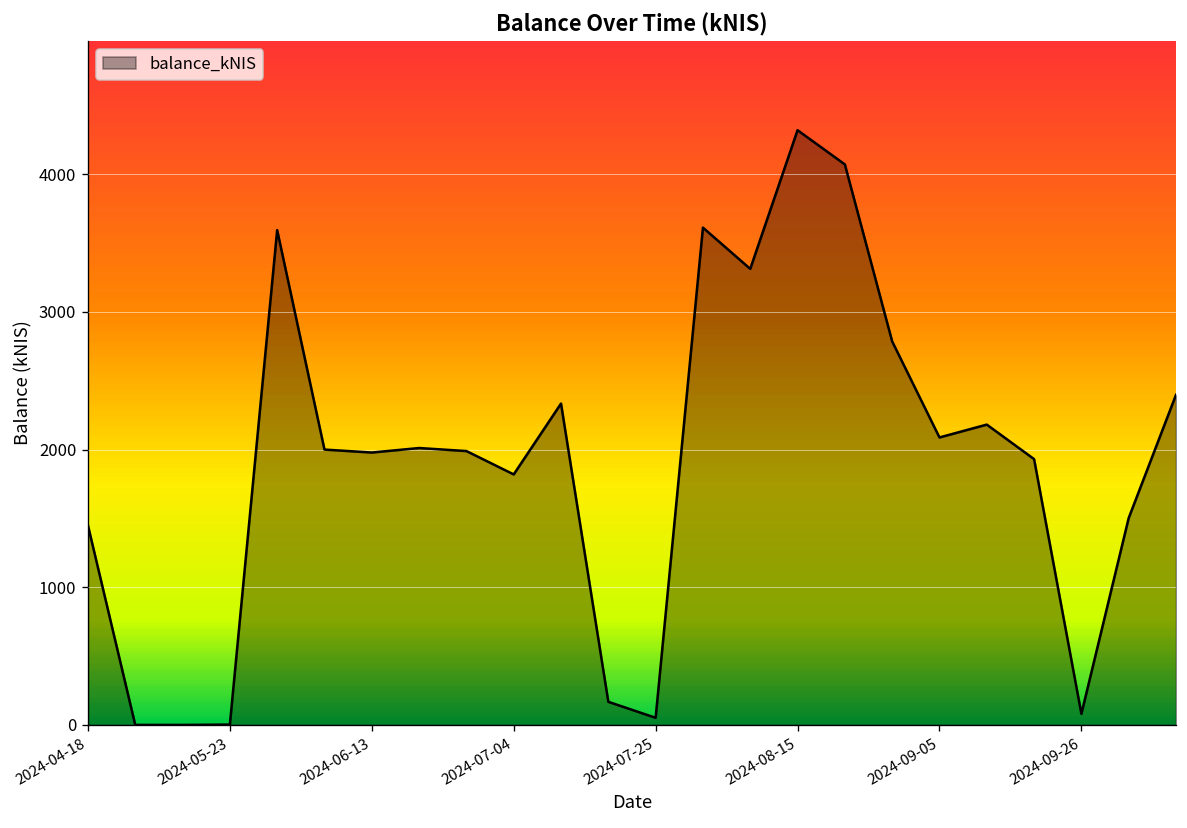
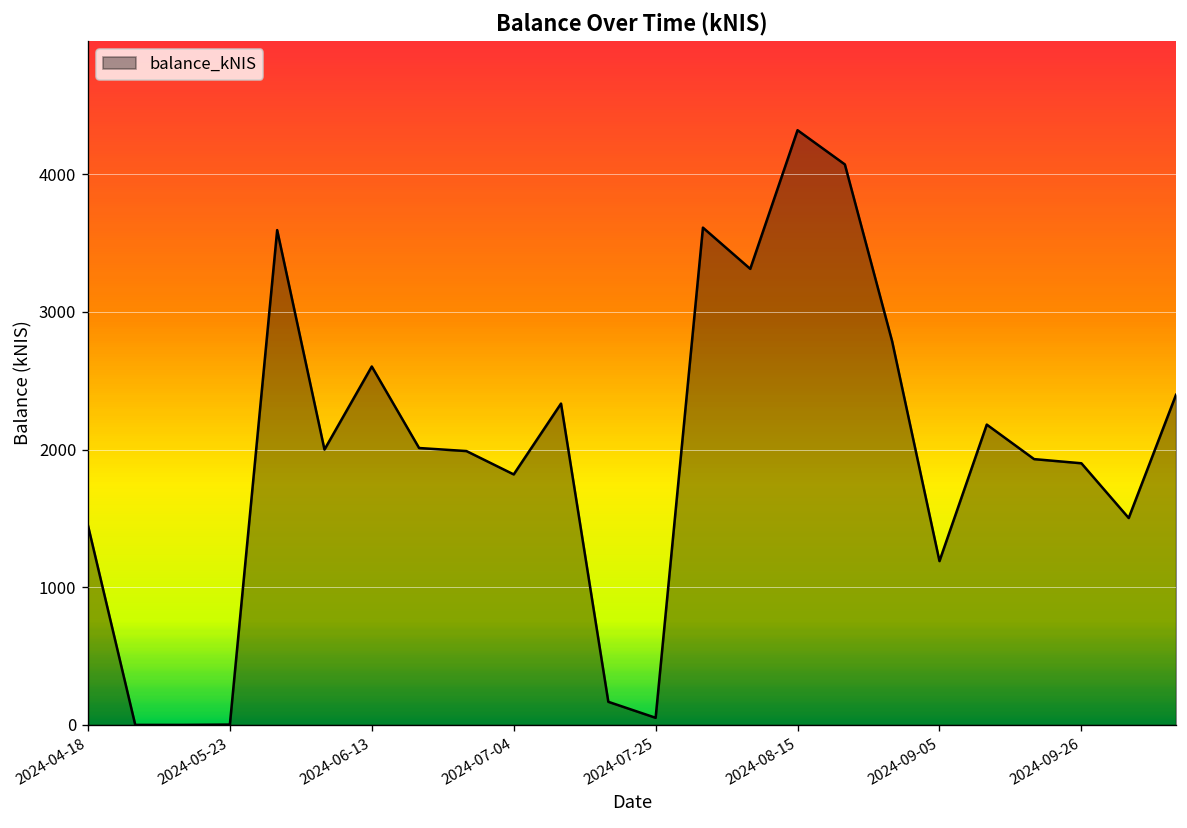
2024-06-13: 1980 -> 2600
2024-09-05: 2090 -> 1190
2024-09-26: 80 -> 1900
